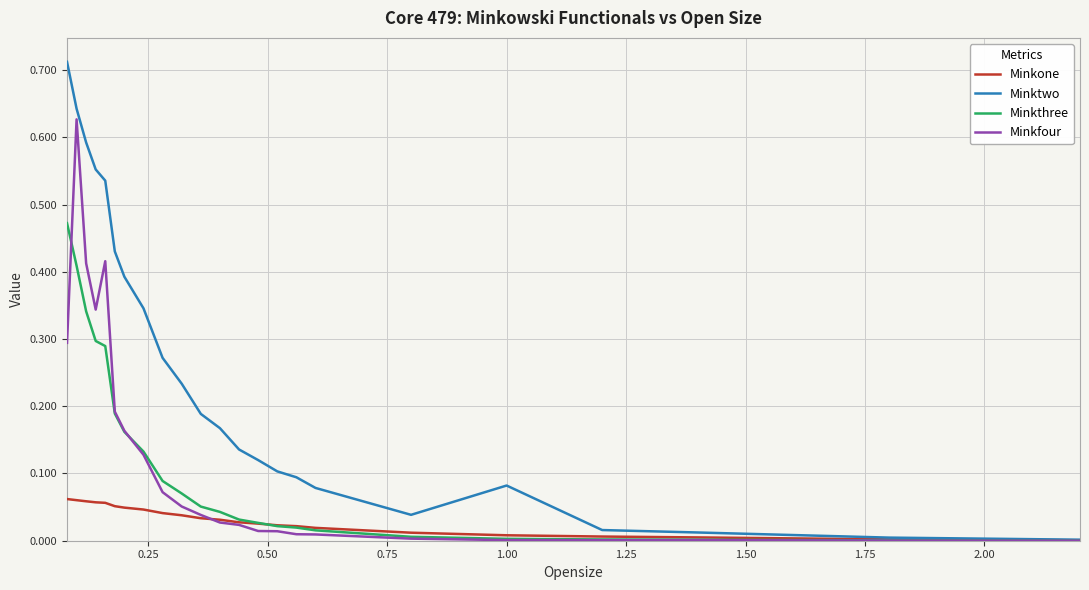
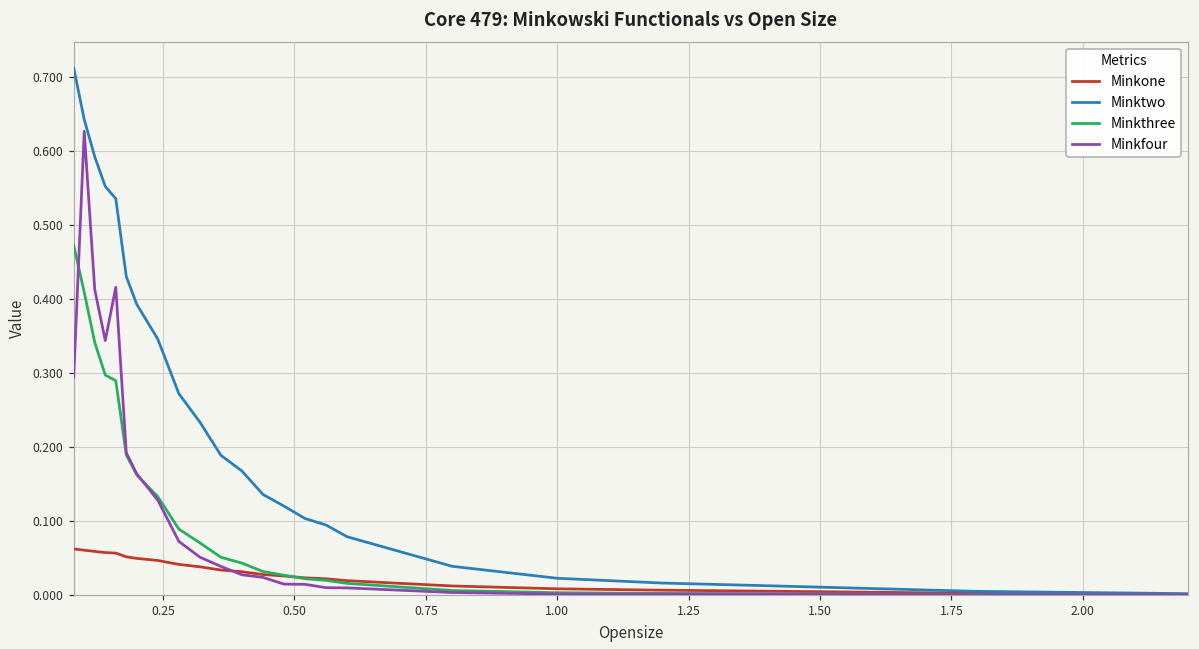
Minktwo, 1.00: 0.08 -> 0.02
